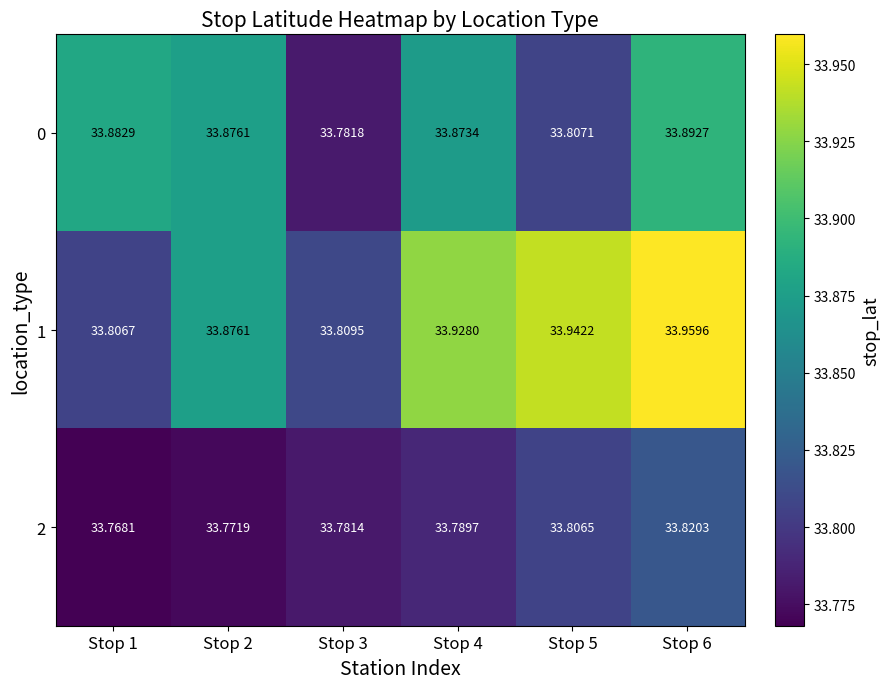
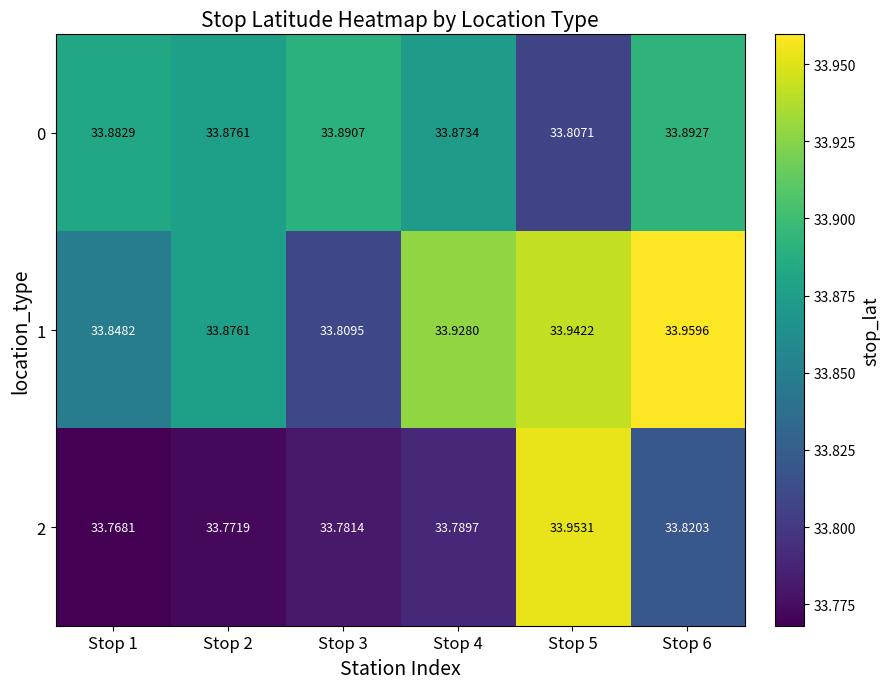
0, Stop 3: 33.7818 -> 33.8907
1, Stop 1: 33.8067 -> 33.8482
2, Stop 5: 33.8065 -> 33.9531
